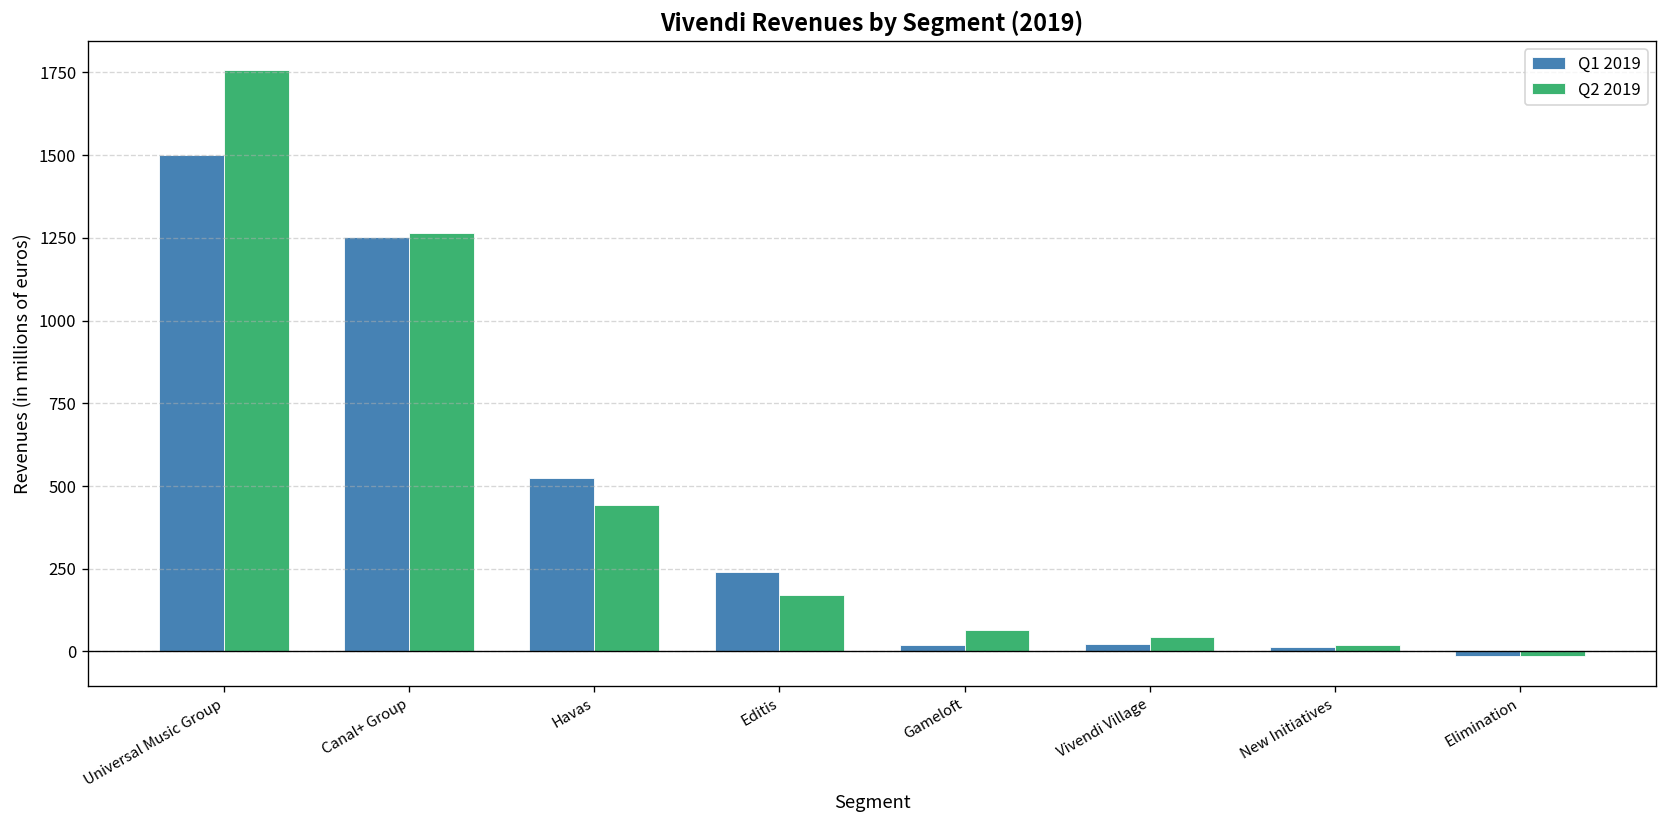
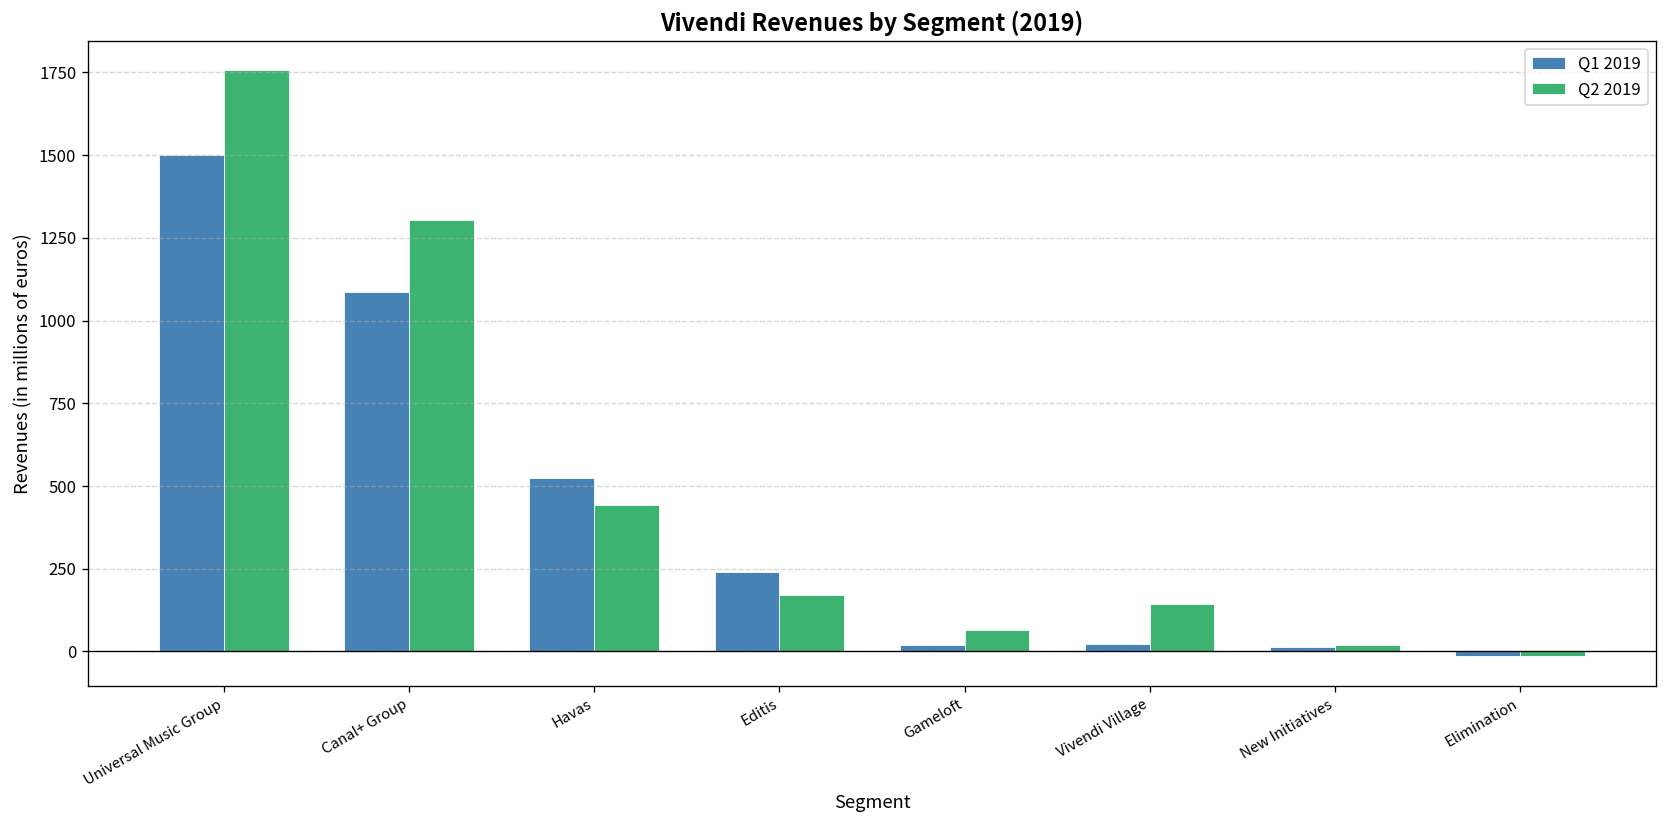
Q1 2019, Canal+ Group: 1250 -> 1090
Q2 2019, Canal+ Group: 1270 -> 1300
Q2 2019, Vivendi Village: 40 -> 150
